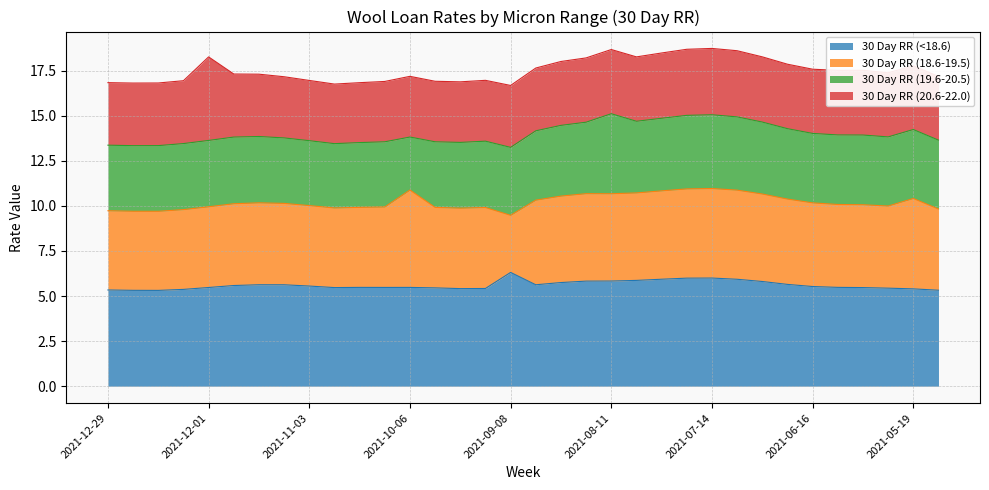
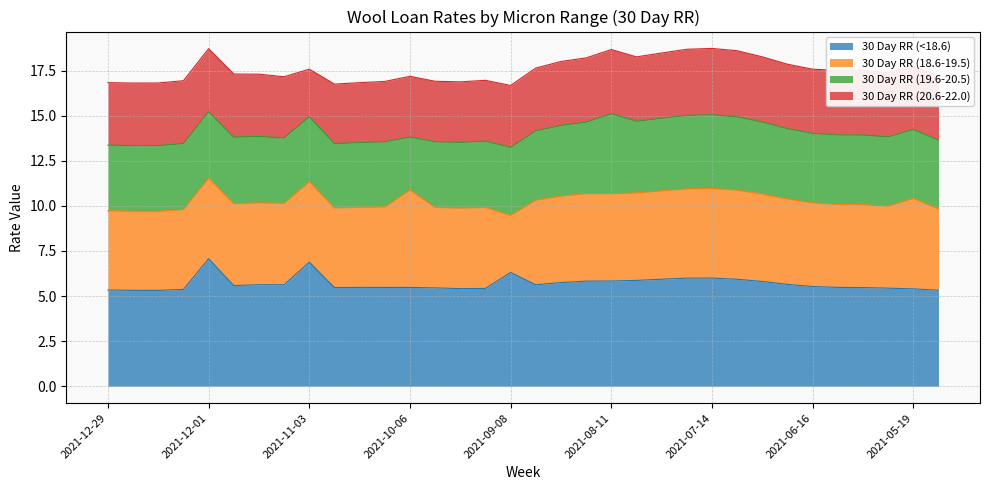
30 Day RR (<18.6), 2021-12-01: 5.5 -> 7.1
30 Day RR (20.6-22.0), 2021-12-01: 4.6 -> 3.5
30 Day RR (<18.6), 2021-11-03: 5.6 -> 6.9
30 Day RR (20.6-22.0), 2021-11-03: 3.3 -> 2.6
